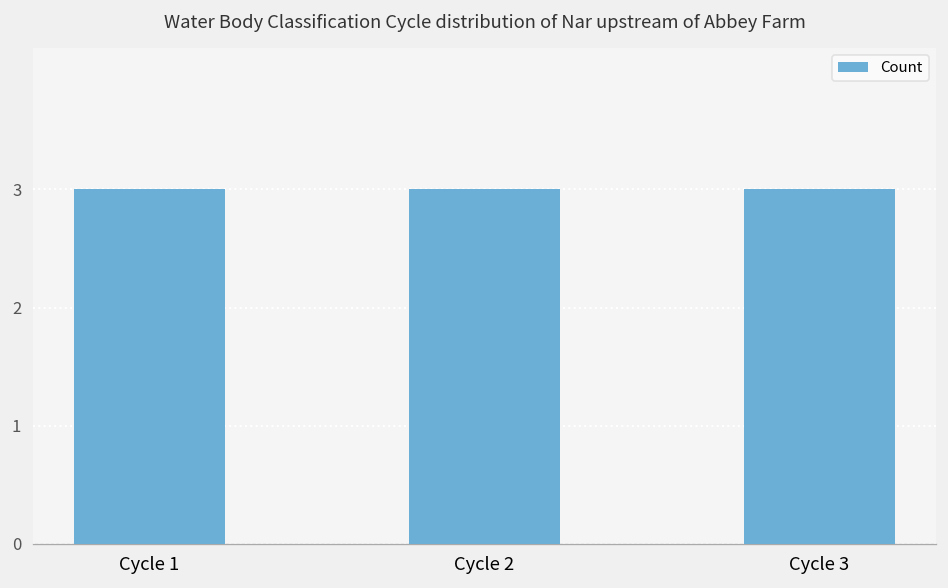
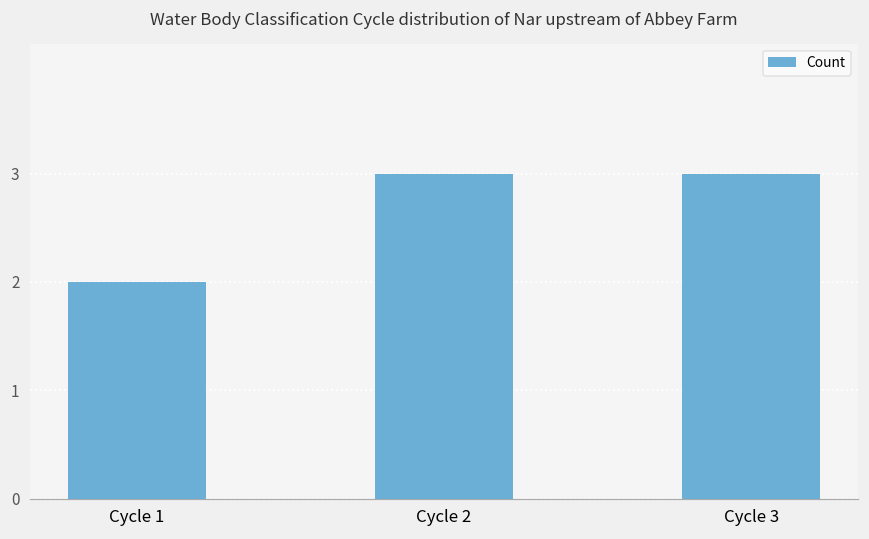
Cycle 1: 3 -> 2
